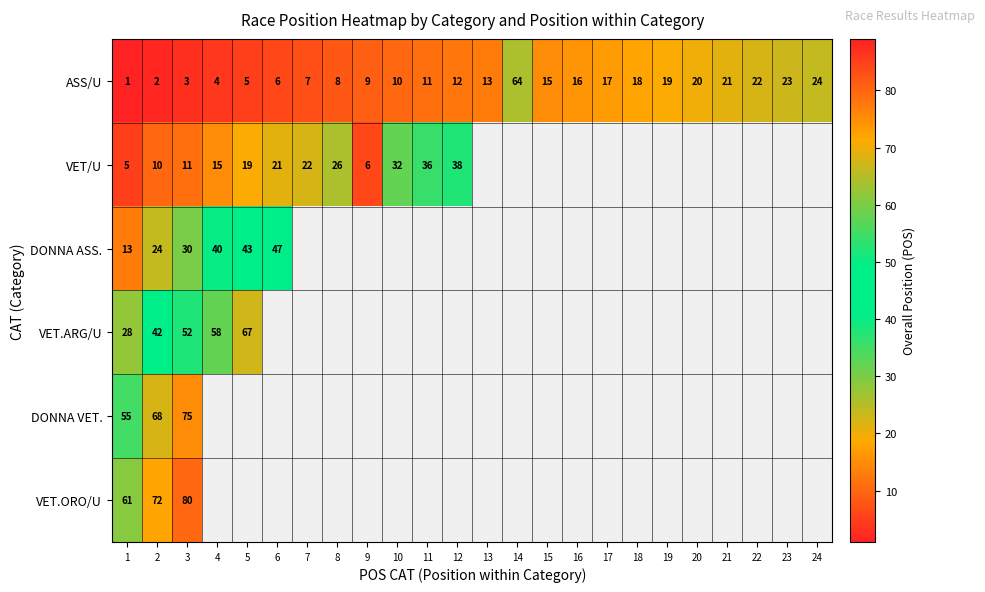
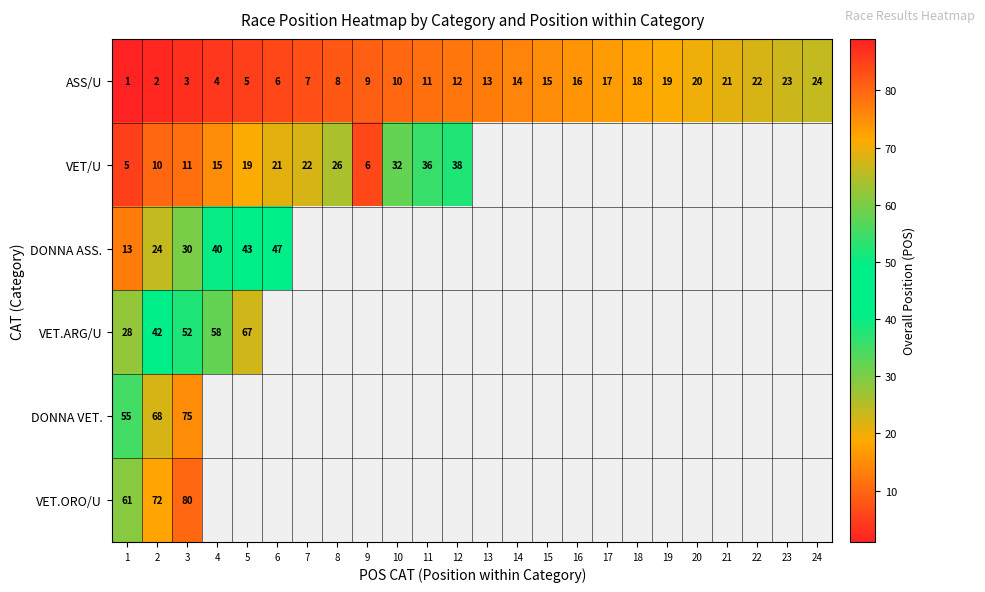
ASS/U, 14: 64 -> 14
